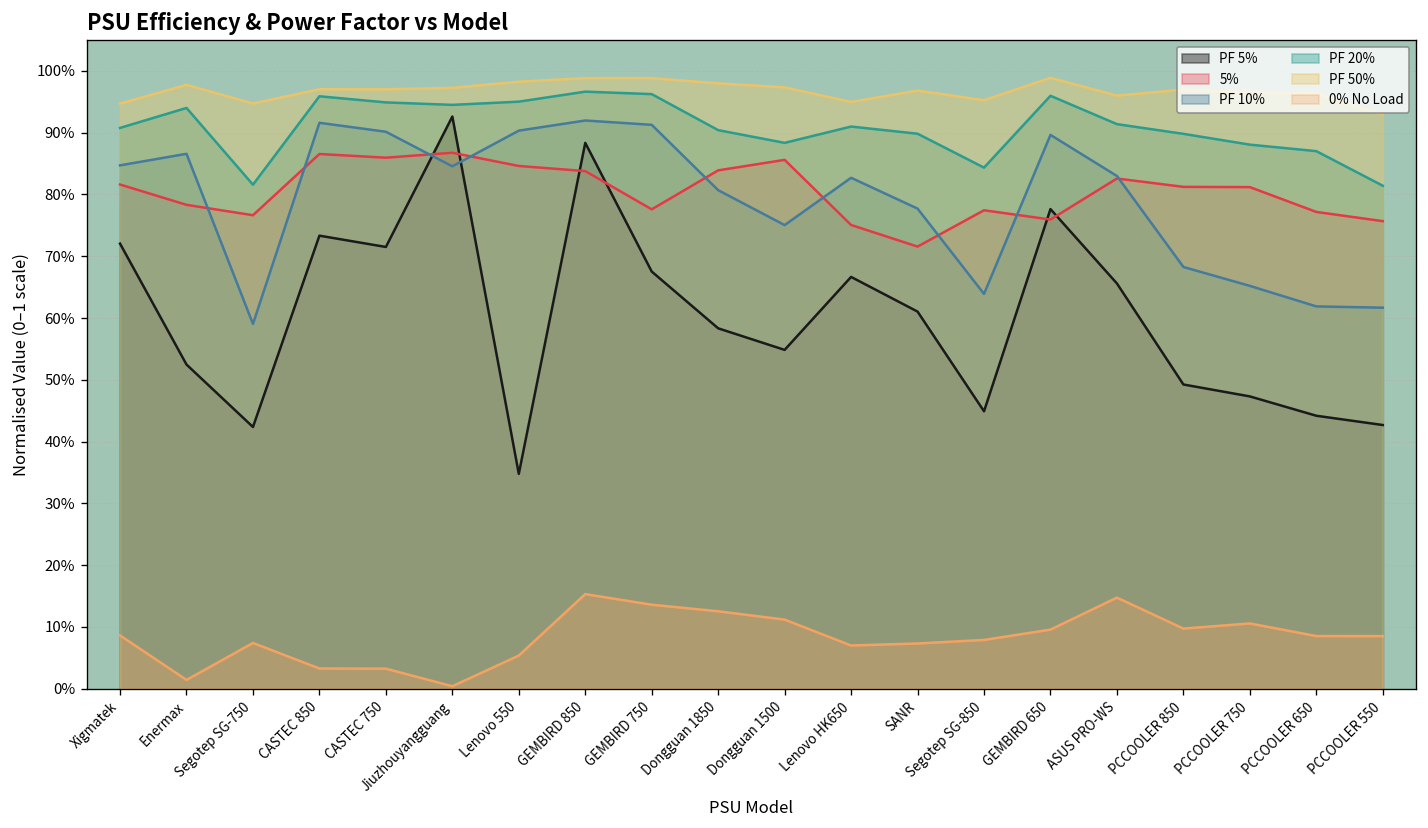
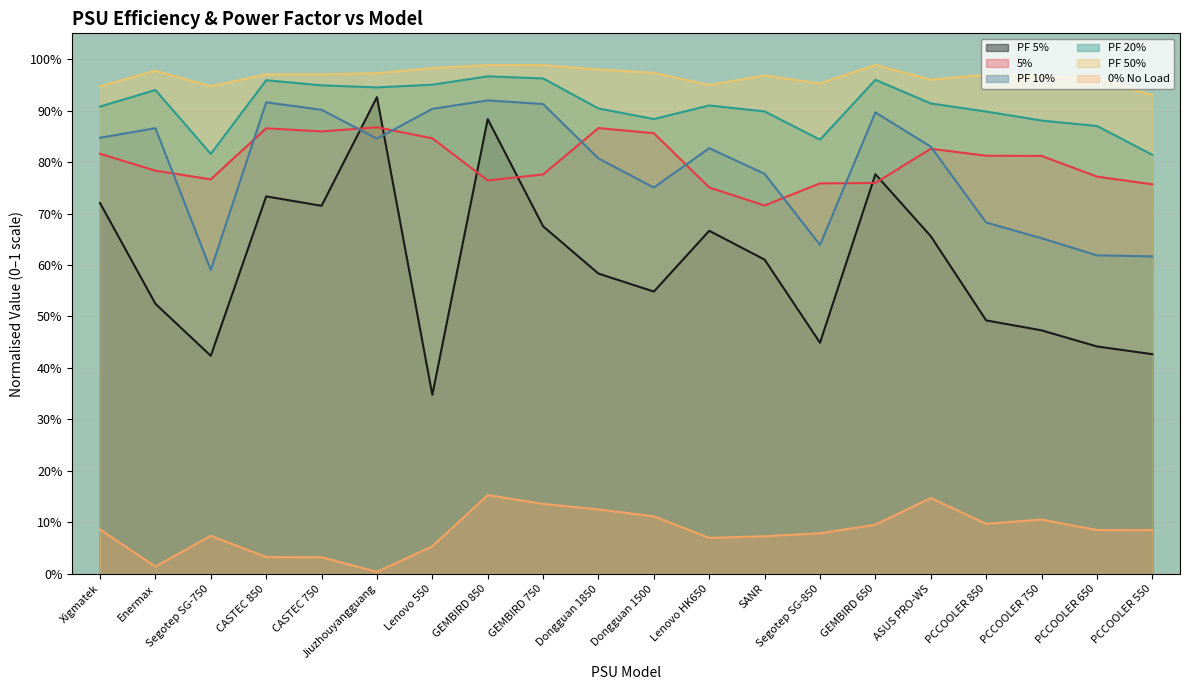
5%, GEMBIRD 850: 84% -> 76%
5%, Dongguan 1850: 84% -> 87%
5%, Segotep SG-850: 77% -> 76%
